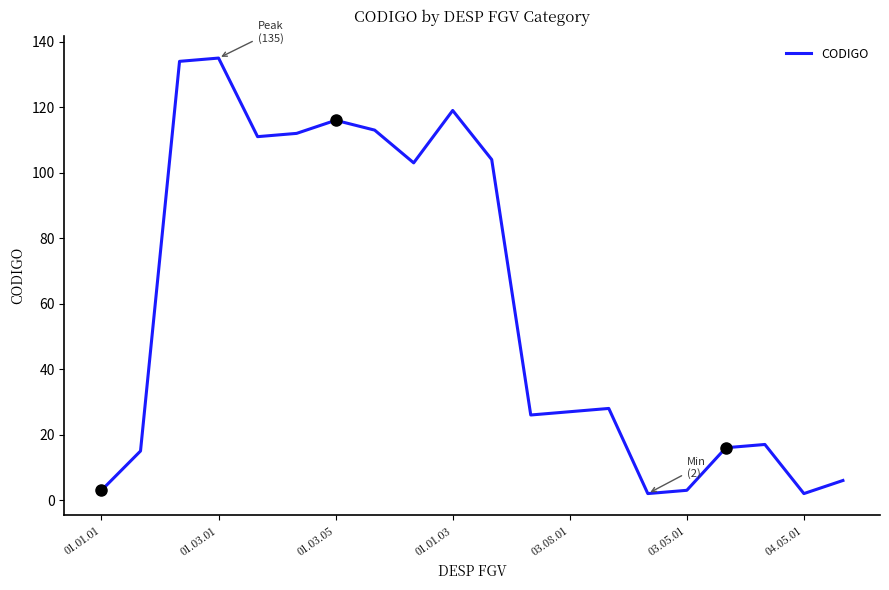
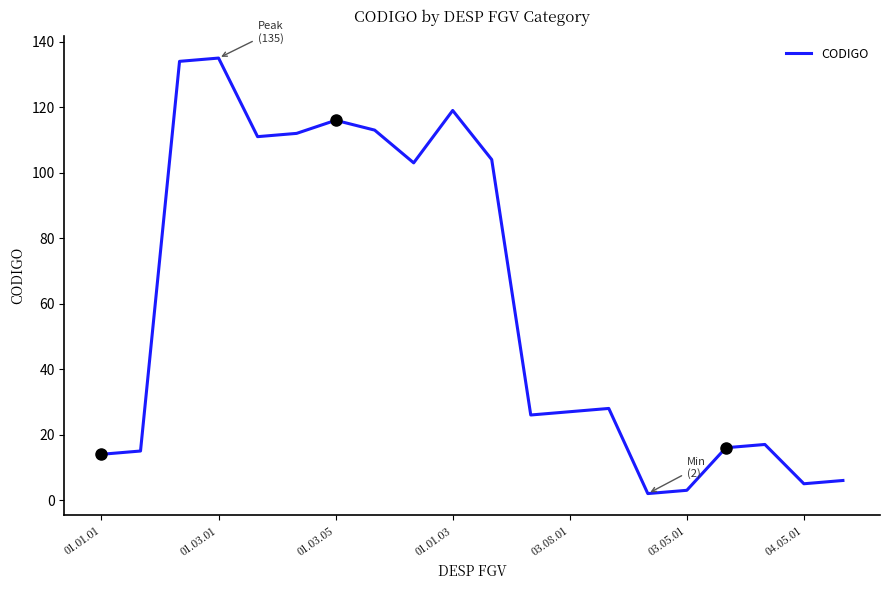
CODIGO, 01.01.01: 3 -> 14
CODIGO, 04.05.01: 2 -> 5
